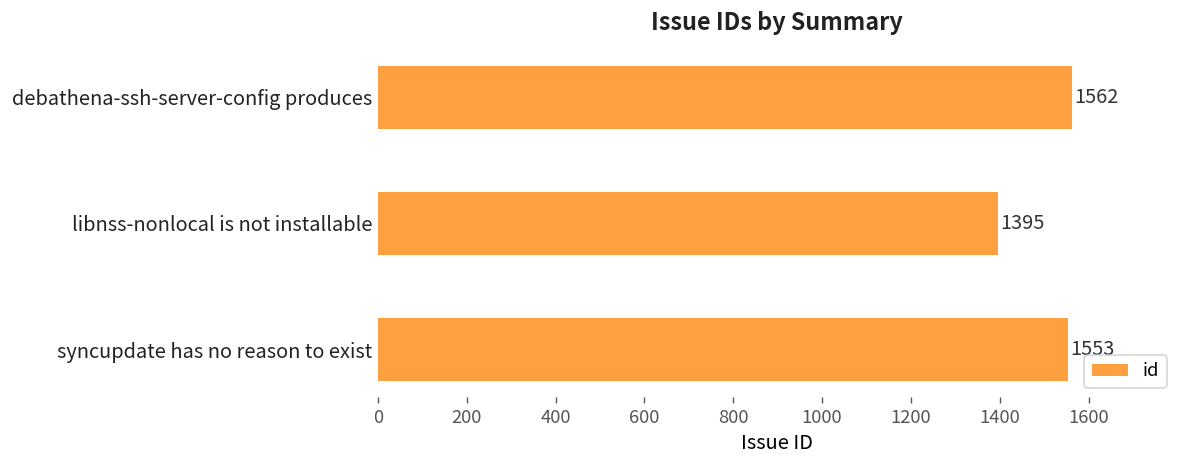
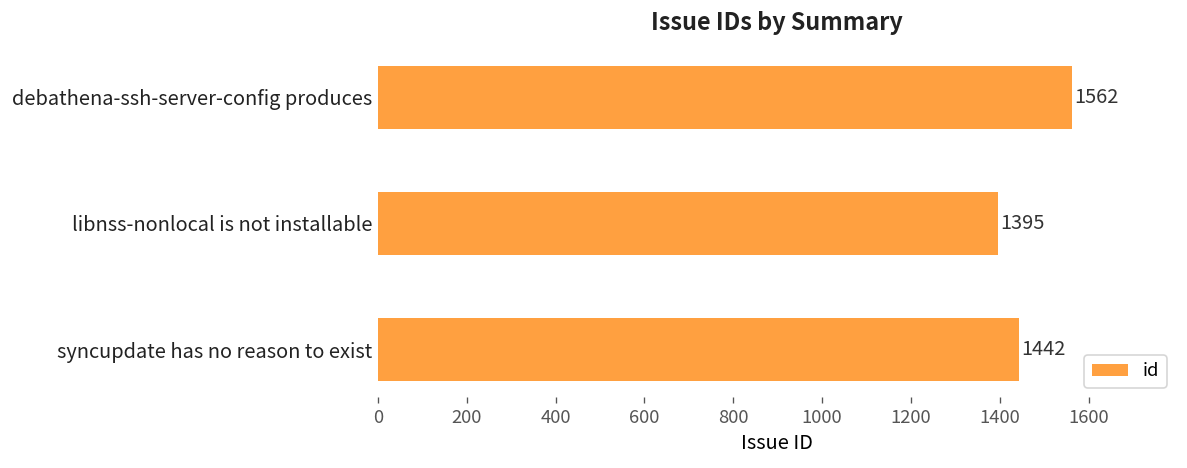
syncupdate has no reason to exist: 1553 -> 1442
